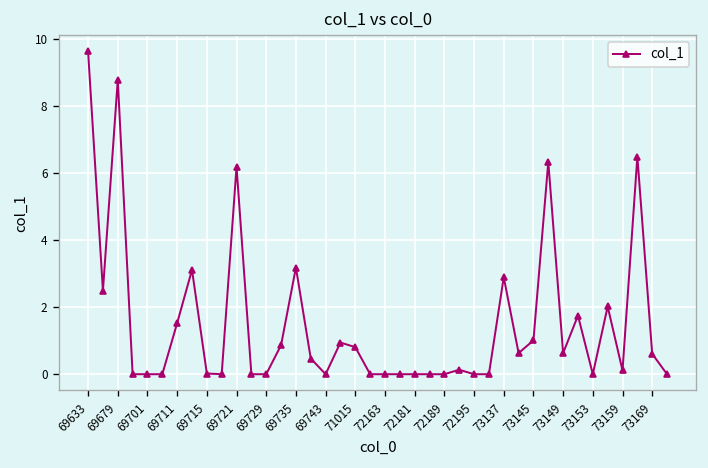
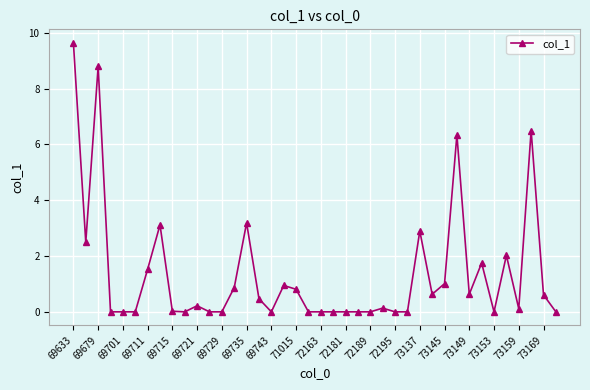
69721: 6.2 -> 0.2
